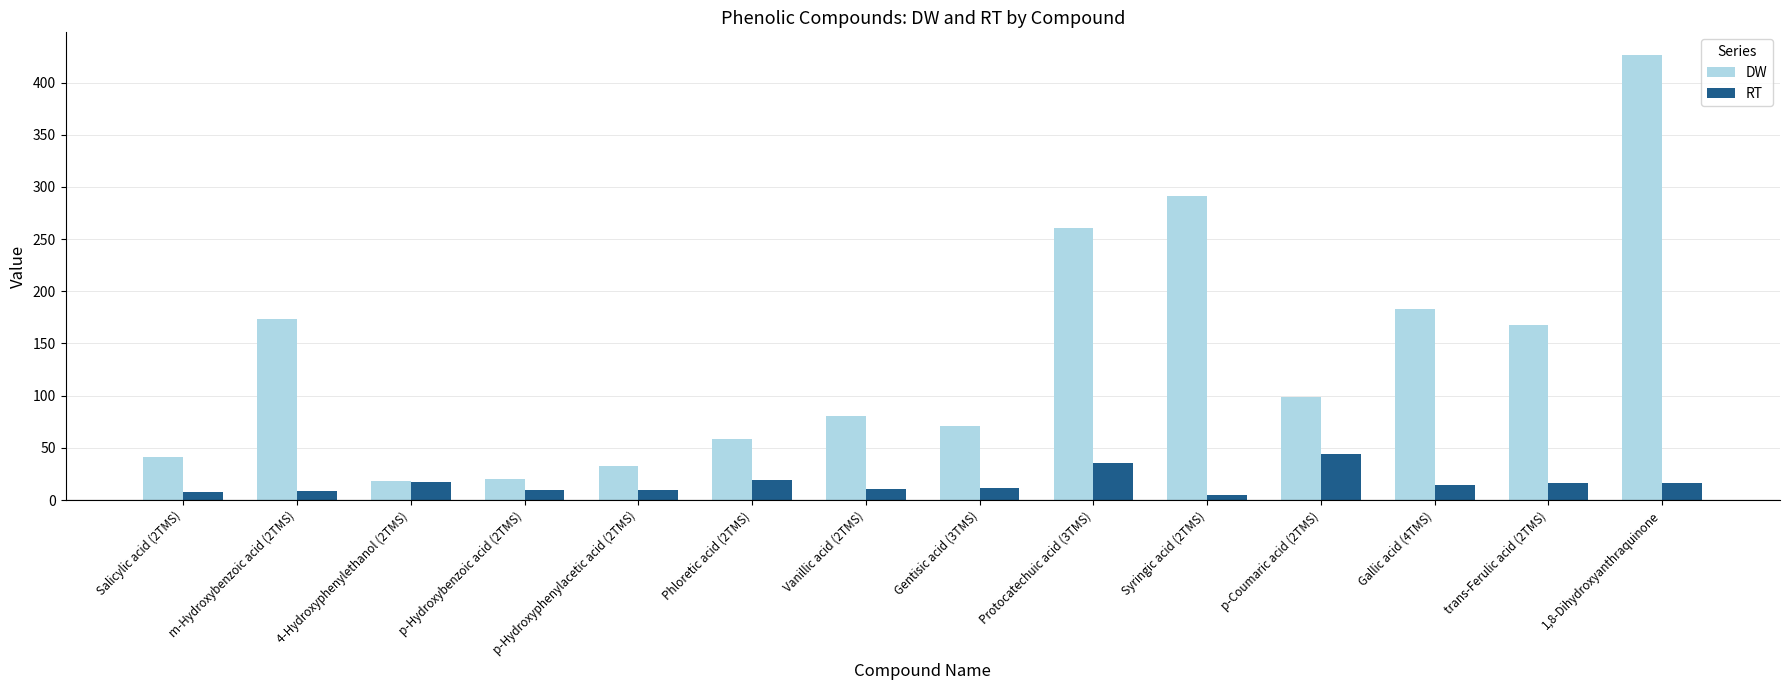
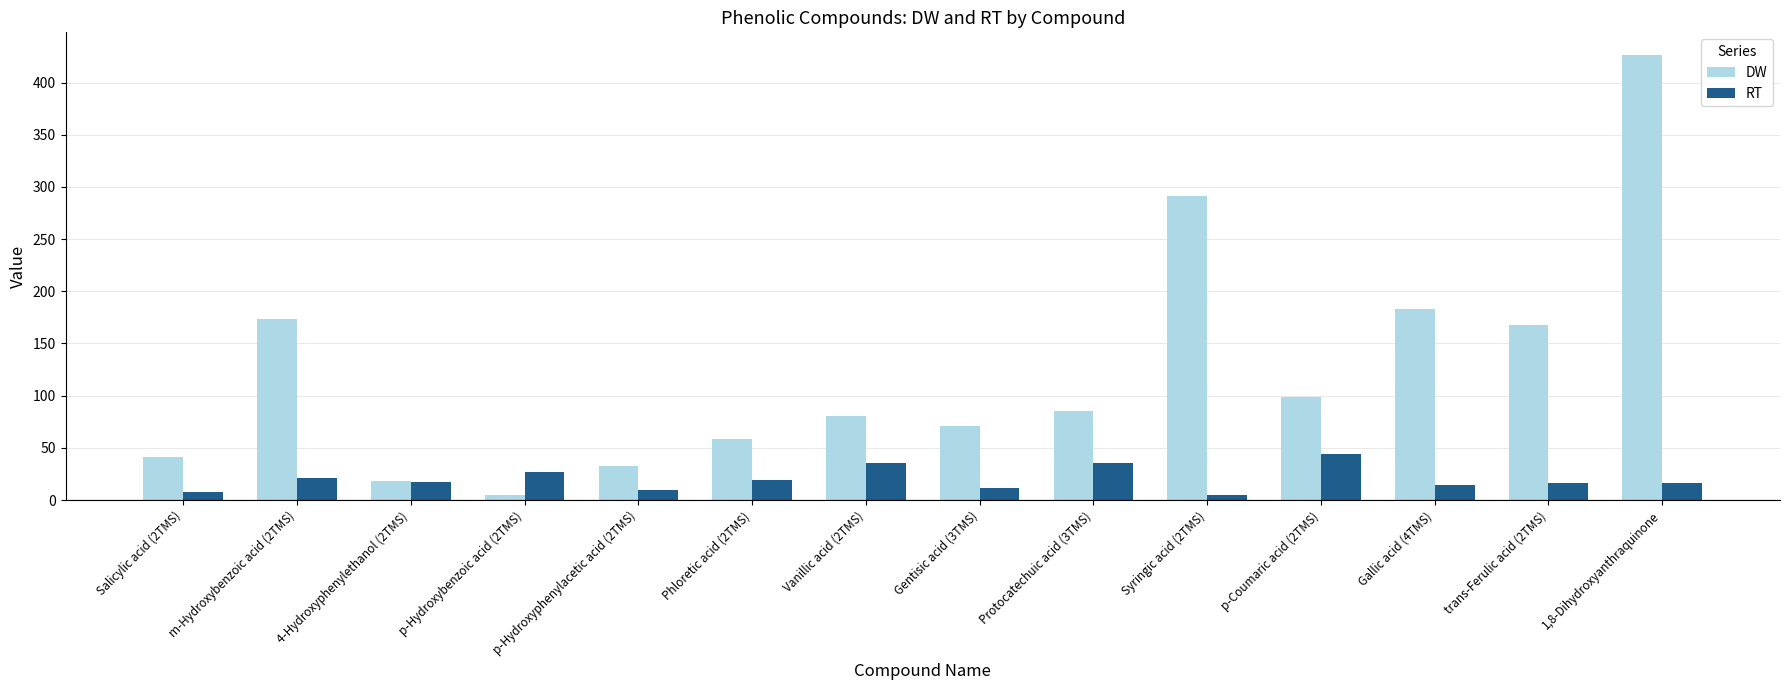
RT, m-Hydroxybenzoic acid (2TMS): 9 -> 21
DW, p-Hydroxybenzoic acid (2TMS): 20 -> 5
RT, p-Hydroxybenzoic acid (2TMS): 9 -> 26
RT, Vanillic acid (2TMS): 11 -> 36
DW, Protocatechuic acid (3TMS): 261 -> 86
